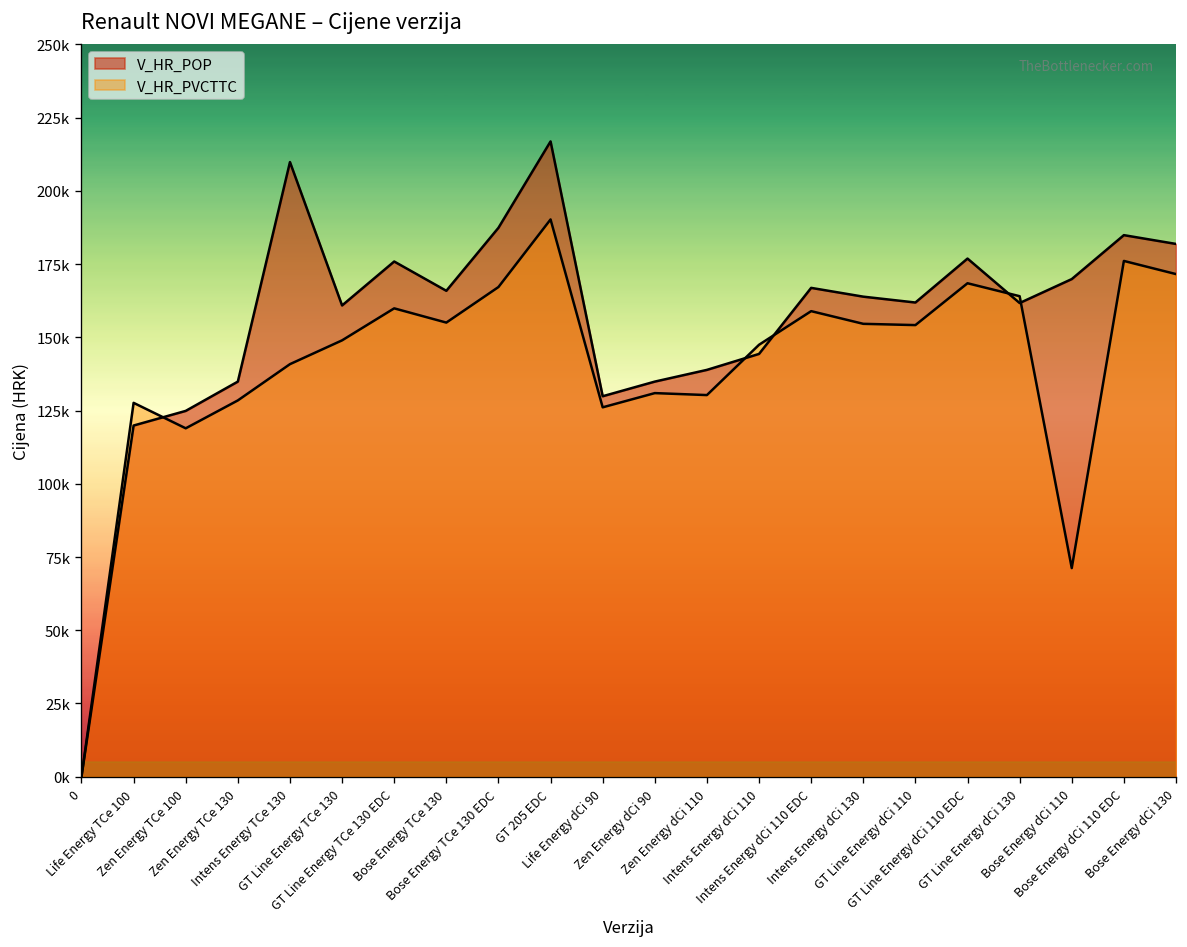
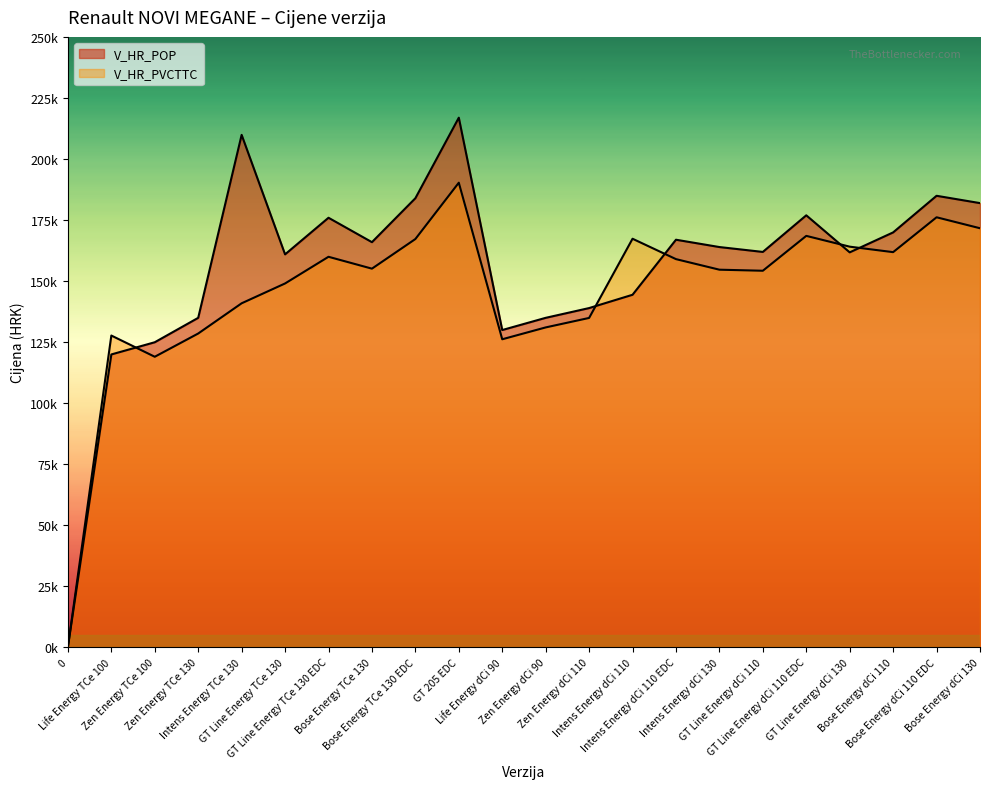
V_HR_POP, Bose Energy TCe 130 EDC: 187000 -> 184000
V_HR_PVCTTC, Zen Energy dCi 110: 130000 -> 135000
V_HR_PVCTTC, Intens Energy dCi 110: 147000 -> 167000
V_HR_PVCTTC, Bose Energy dCi 110: 71000 -> 162000
